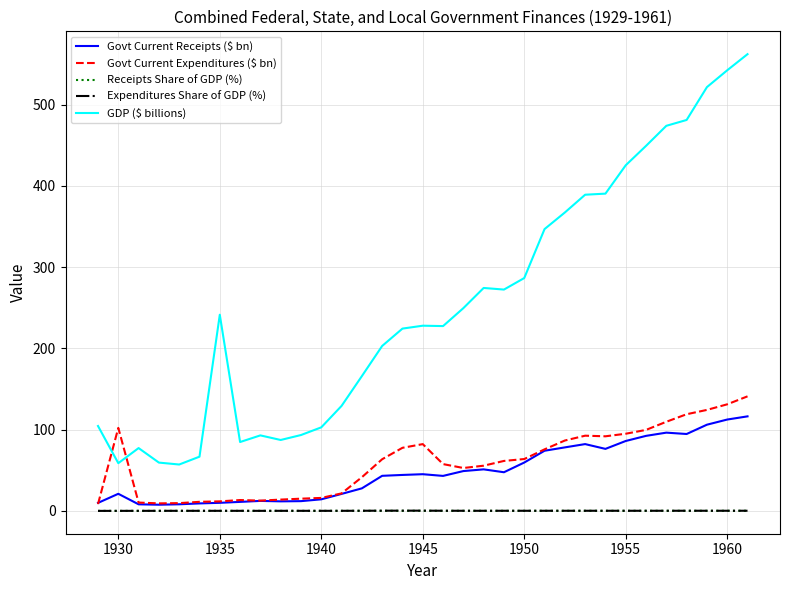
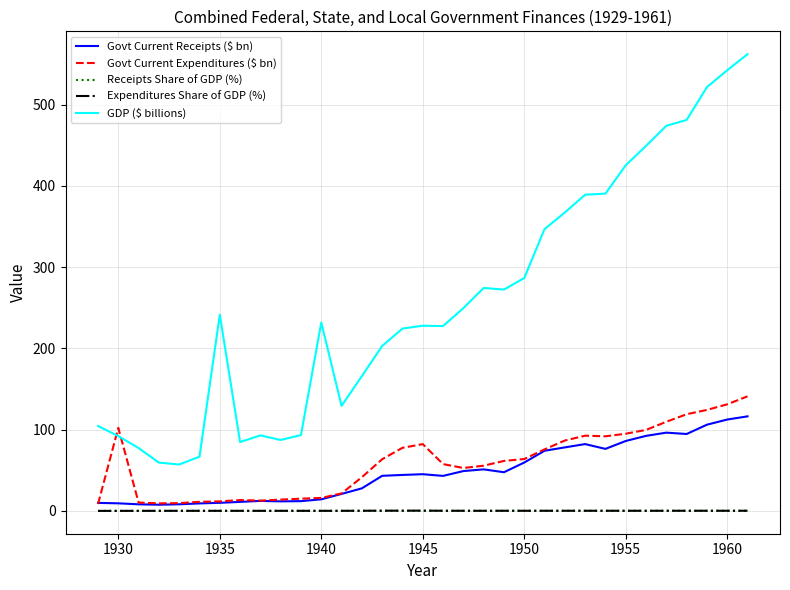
Govt Current Receipts ($ bn), 1930: 20 -> 10
GDP ($ billions), 1930: 60 -> 90
GDP ($ billions), 1940: 100 -> 230
